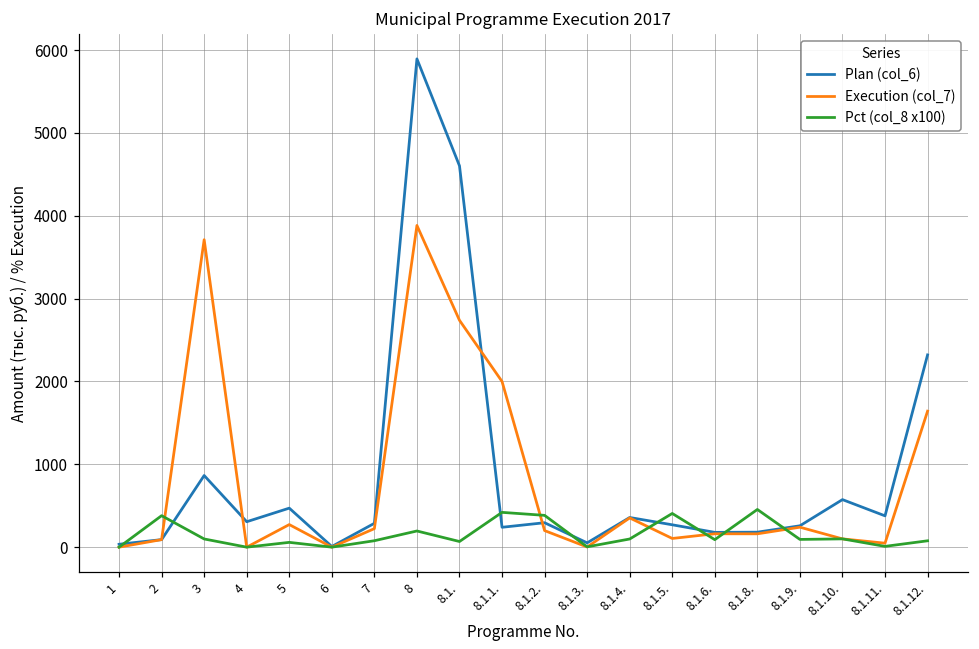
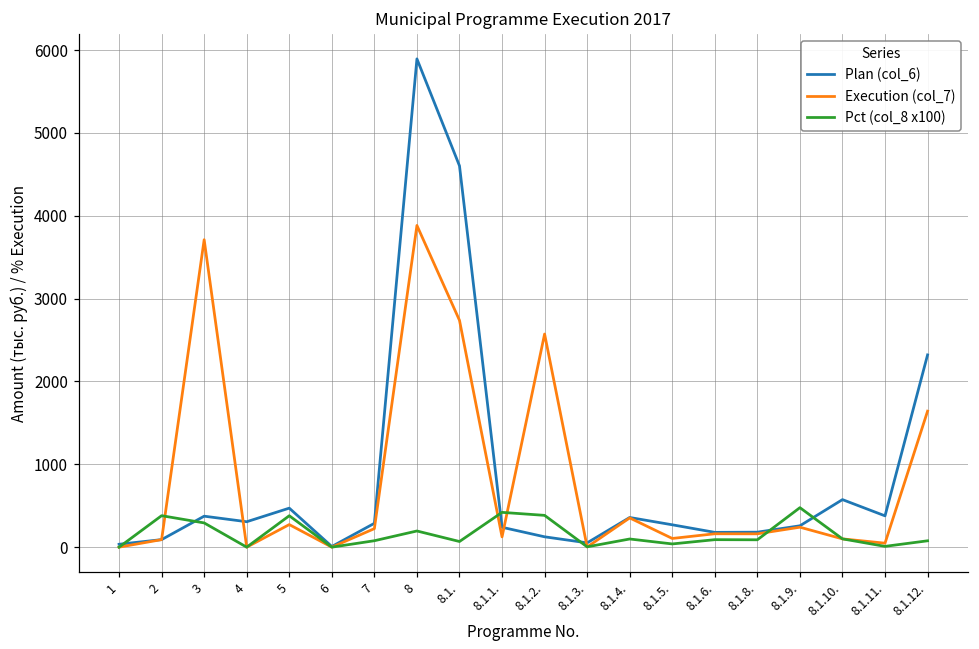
Plan (col_6), 3: 900 -> 400
Pct (col_8 x100), 3: 100 -> 300
Pct (col_8 x100), 5: 100 -> 400
Execution (col_7), 8.1.1.: 2000 -> 100
Plan (col_6), 8.1.2.: 300 -> 100
Execution (col_7), 8.1.2.: 200 -> 2600
Pct (col_8 x100), 8.1.5.: 400 -> 0
Pct (col_8 x100), 8.1.8.: 500 -> 100
Pct (col_8 x100), 8.1.9.: 100 -> 500
